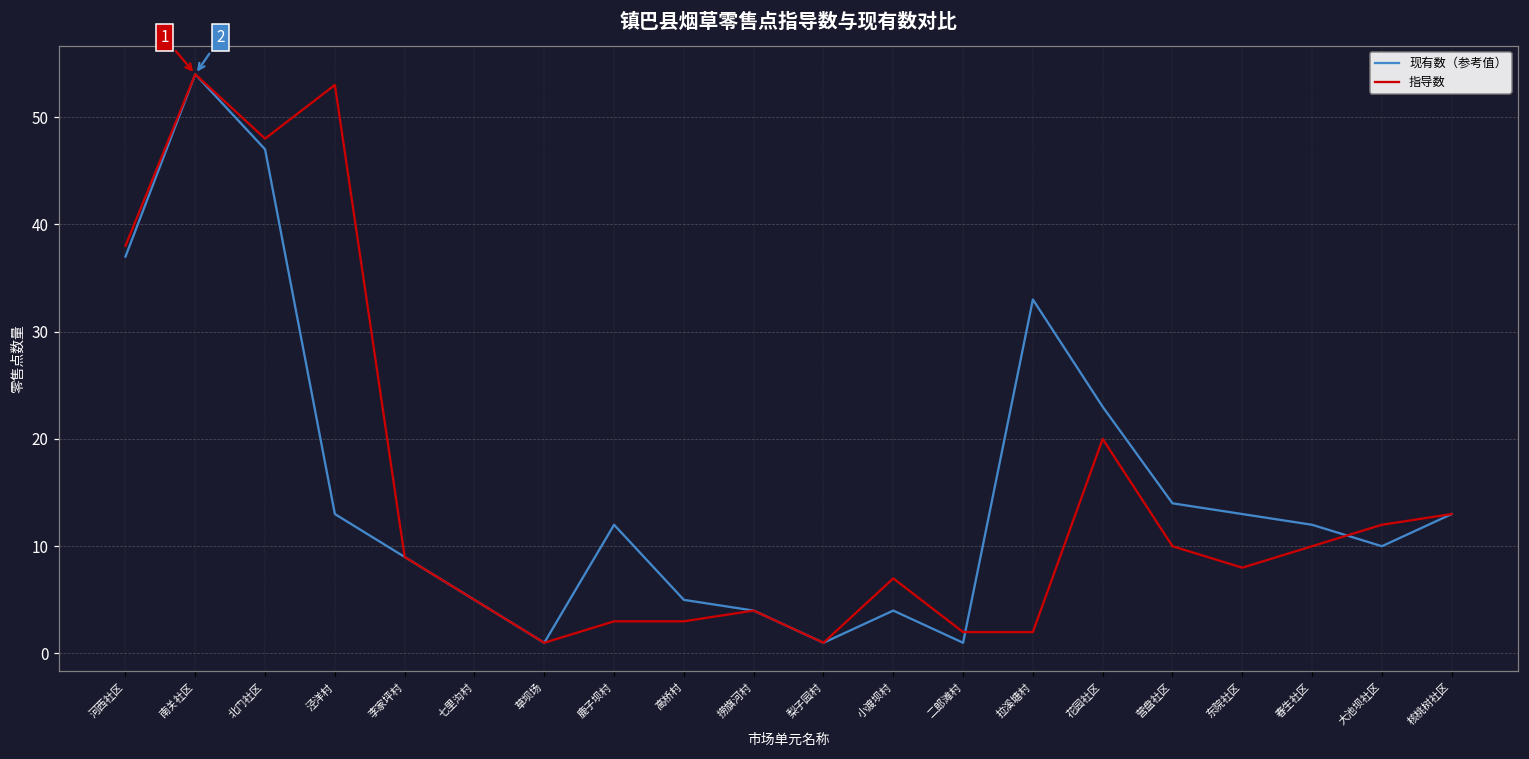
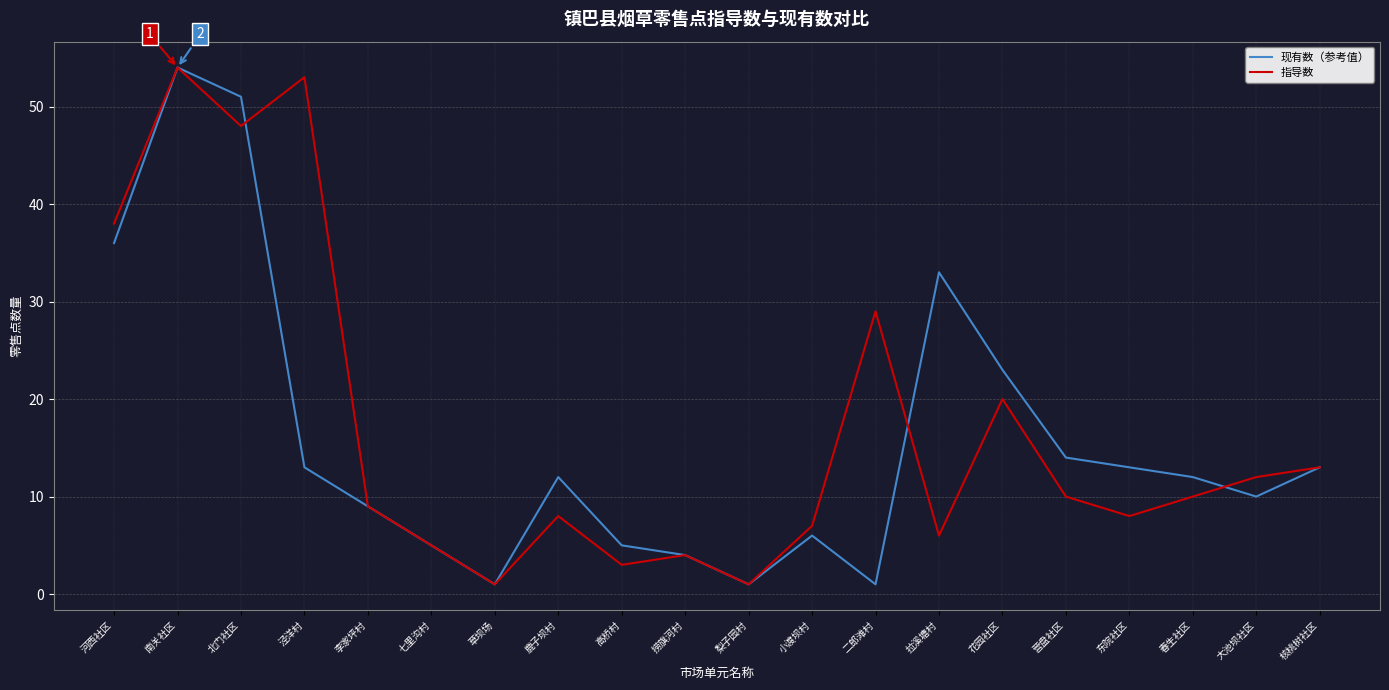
现有数（参考值）, 河西社区: 37 -> 36
现有数（参考值）, 北门社区: 47 -> 51
指导数, 鹿子坝村: 3 -> 8
现有数（参考值）, 小渡坝村: 4 -> 6
指导数, 二郎滩村: 2 -> 29
指导数, 拉溪塘村: 2 -> 6
